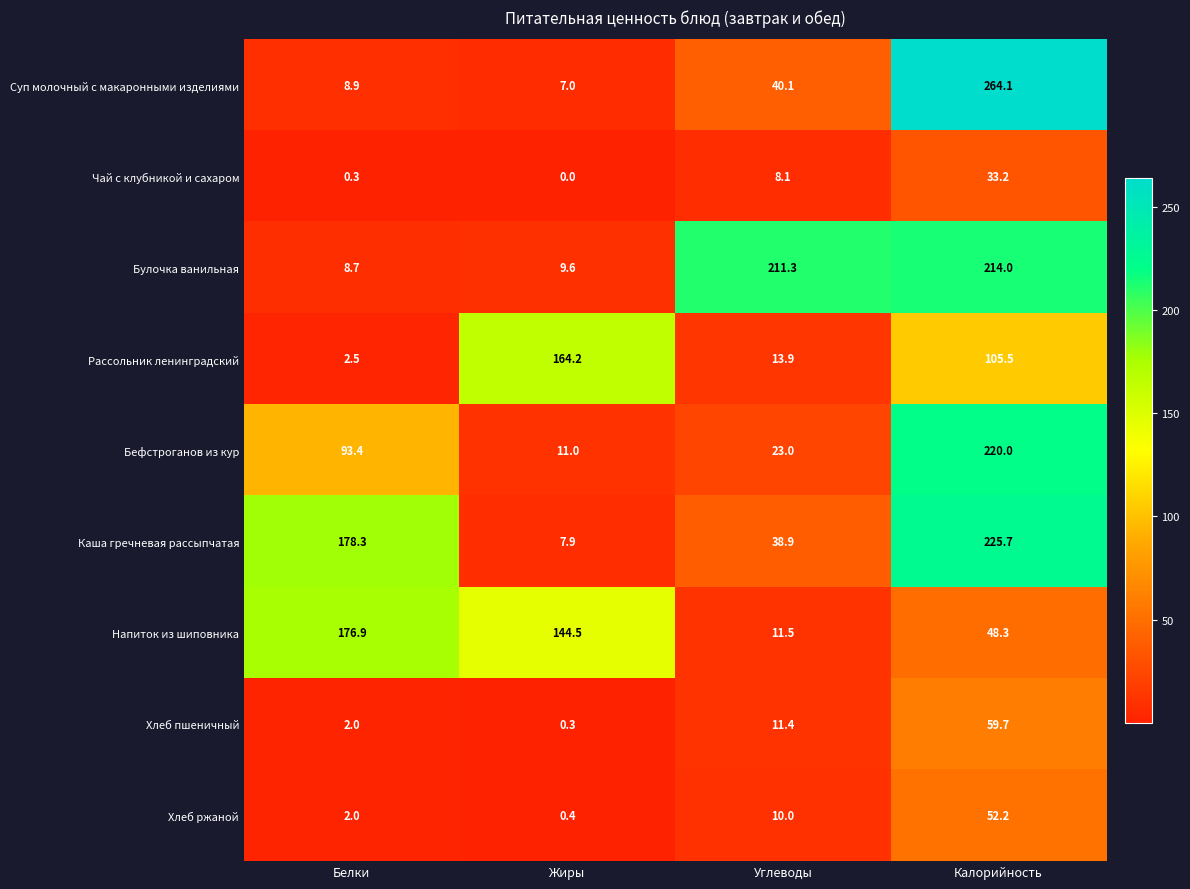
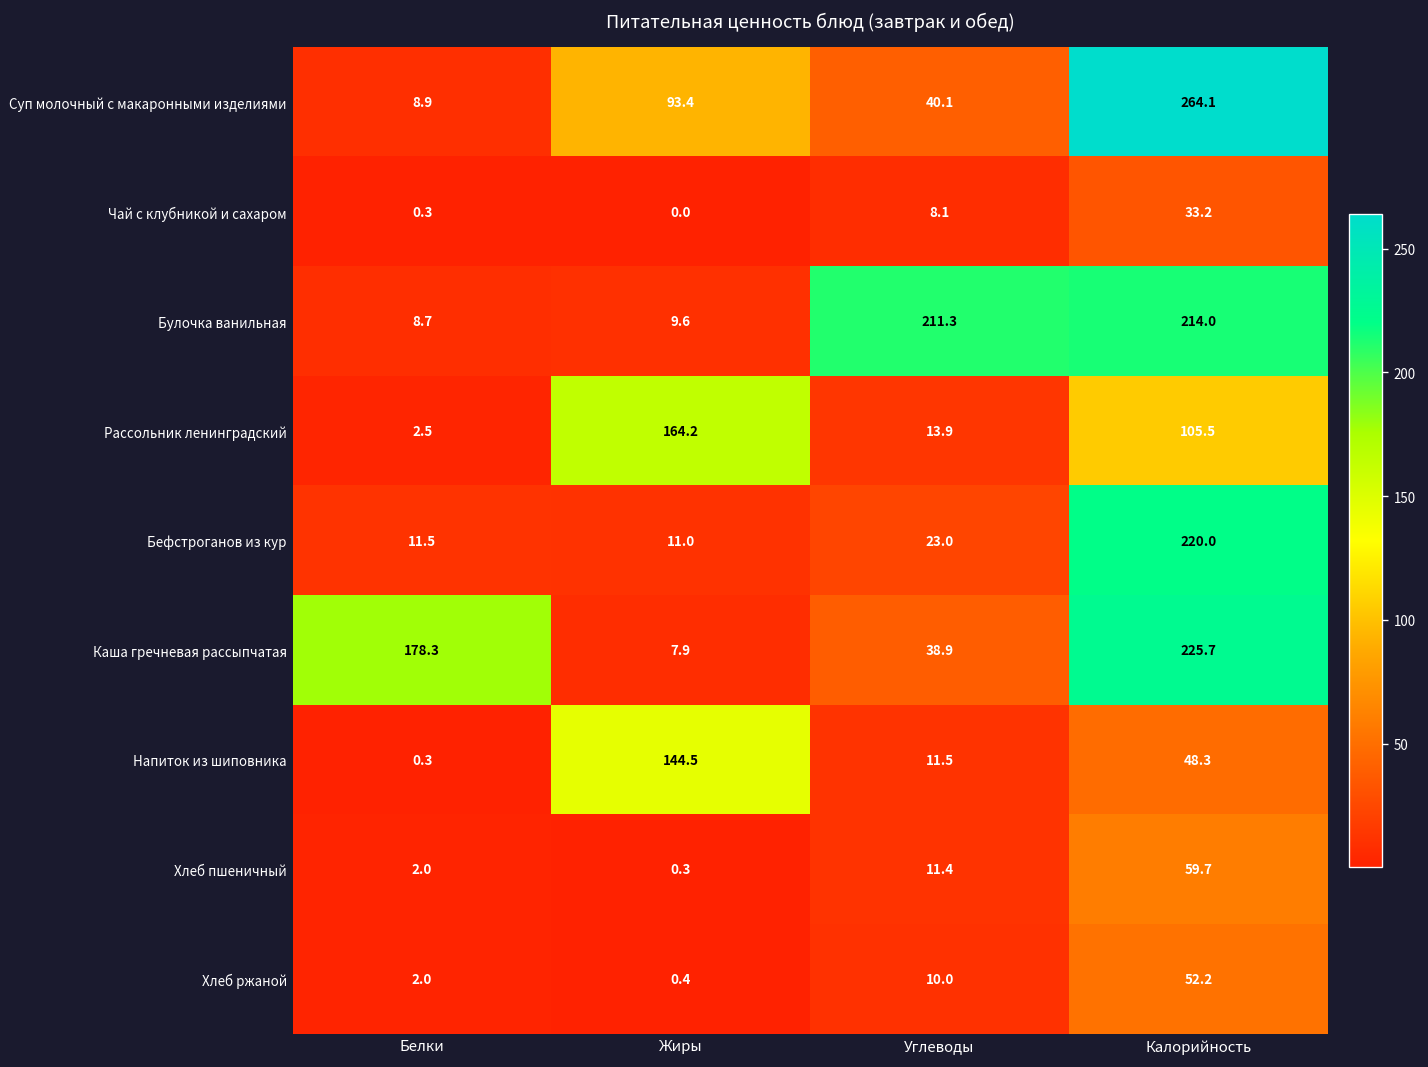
Суп молочный с макаронными изделиями, Жиры: 7.0 -> 93.4
Бефстроганов из кур, Белки: 93.4 -> 11.5
Напиток из шиповника, Белки: 176.9 -> 0.3
